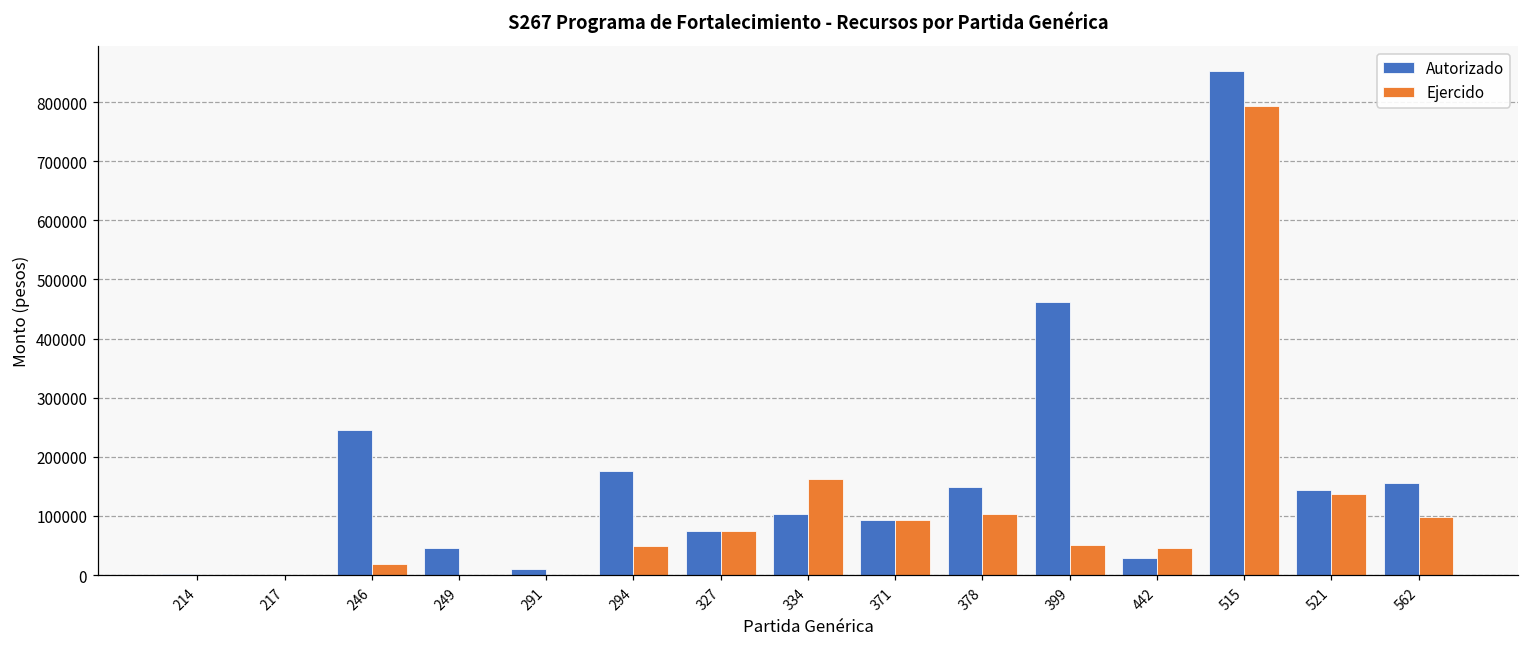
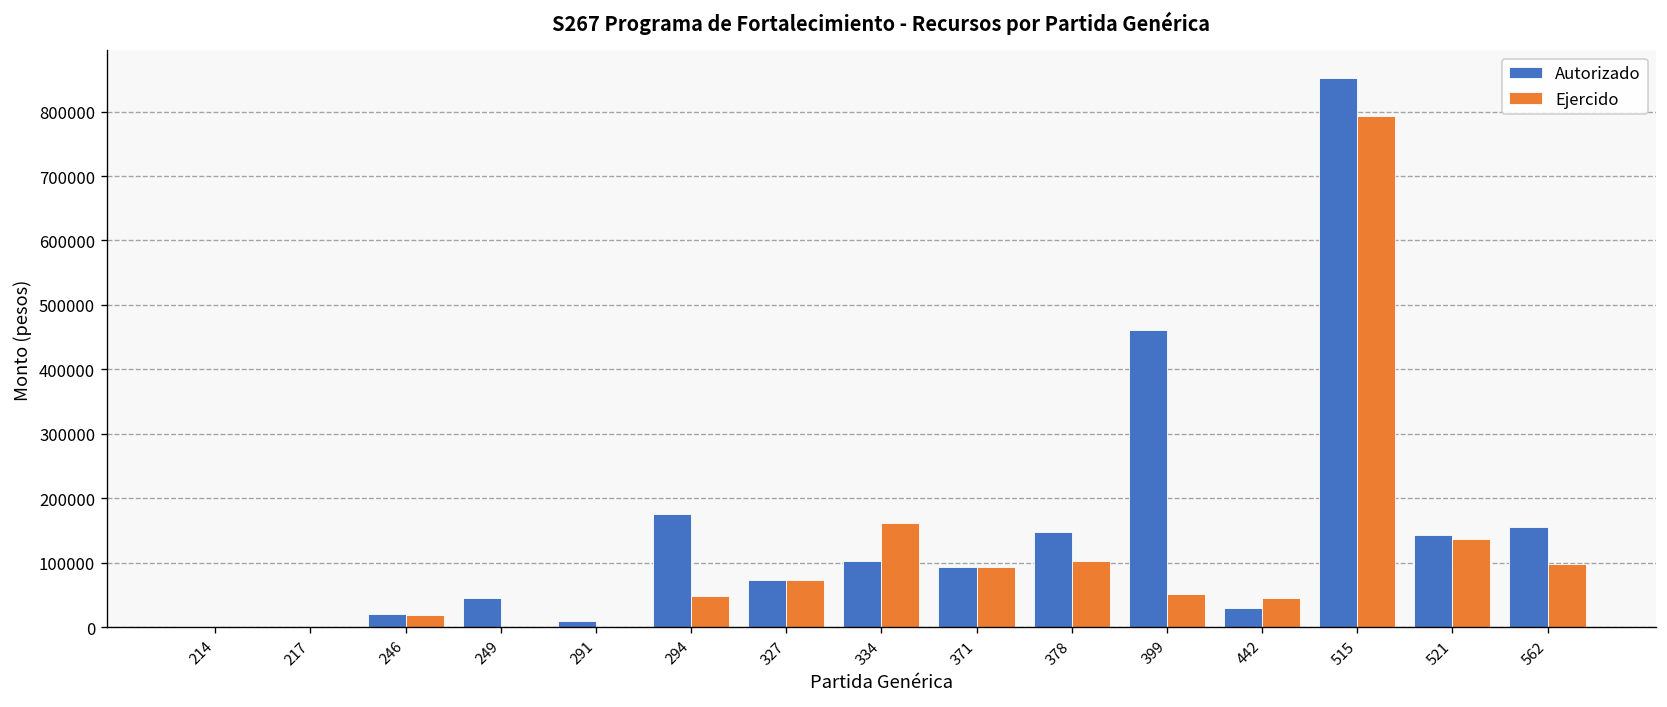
Autorizado, 246: 240000 -> 20000
